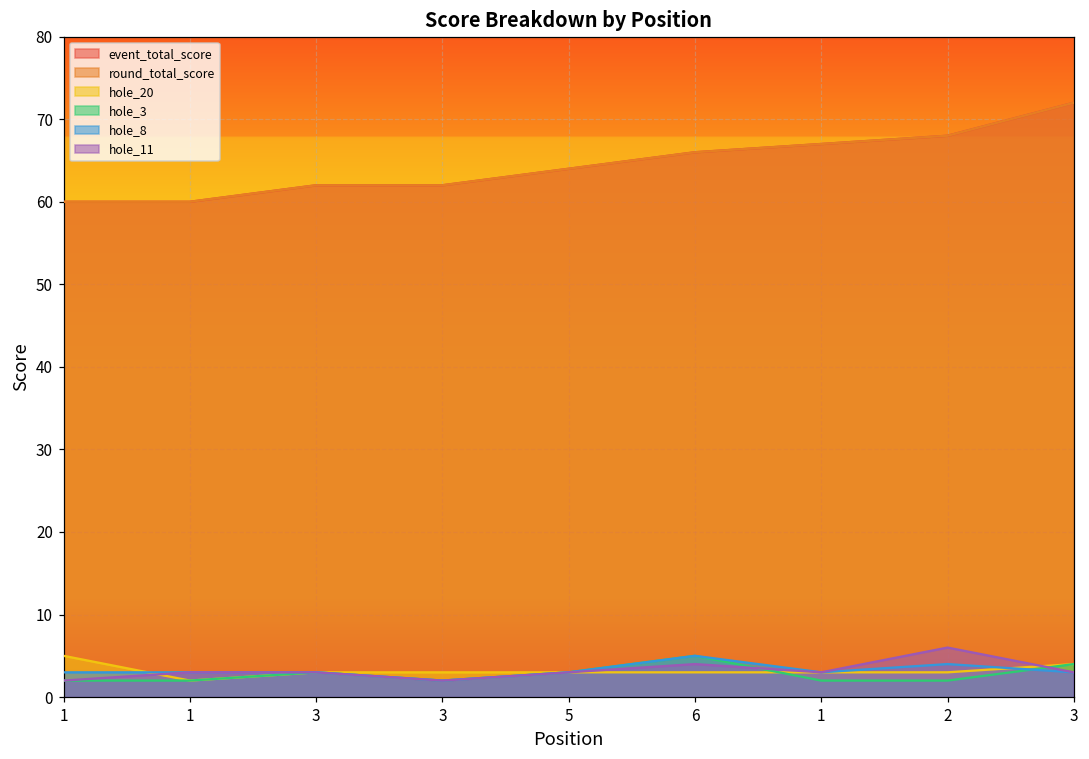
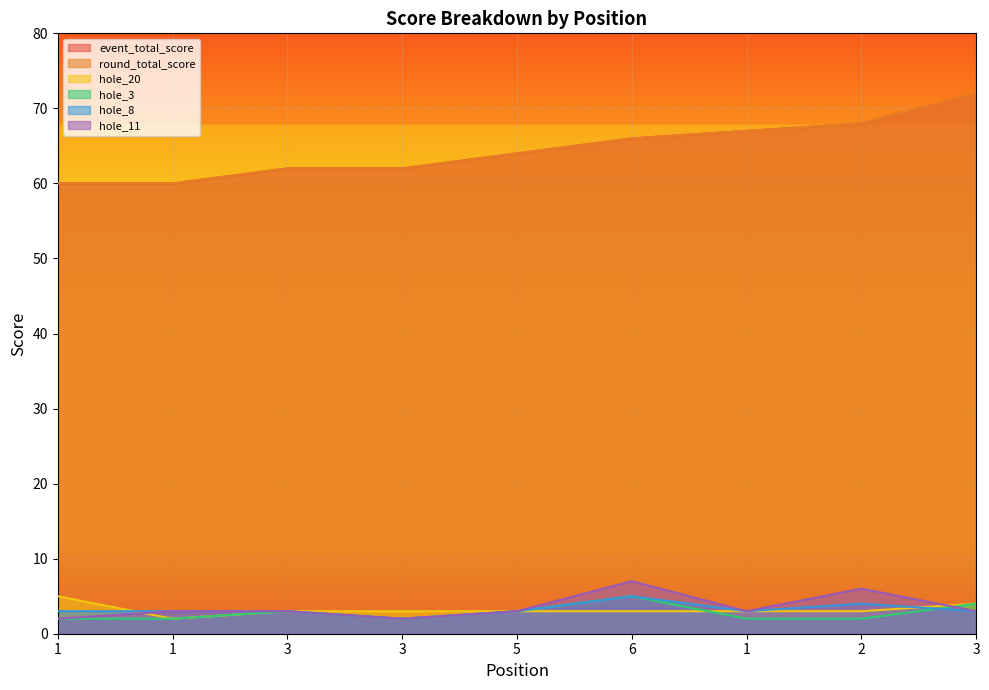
hole_11, 6: 4 -> 7
